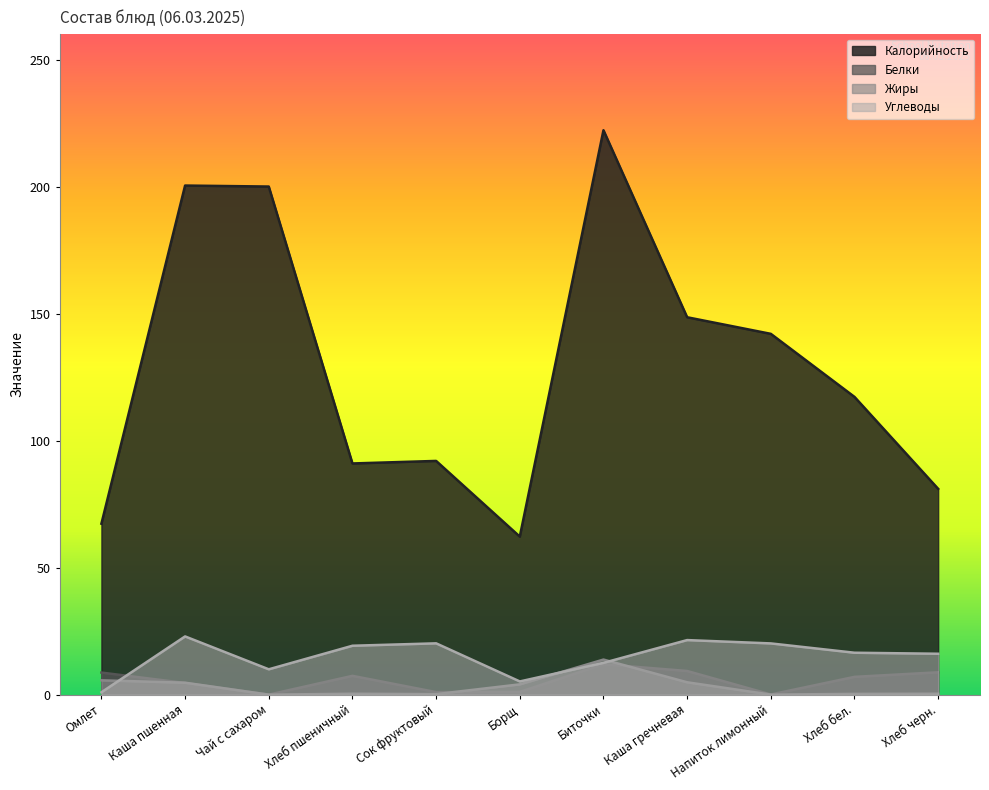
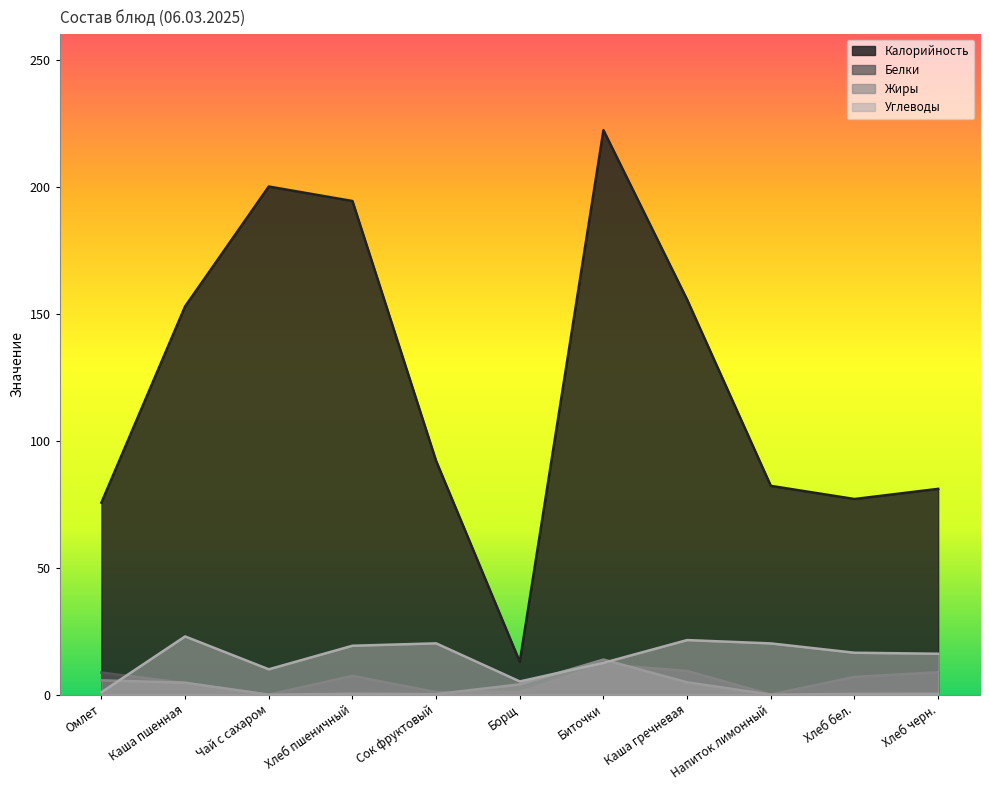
Калорийность, Омлет: 67 -> 76
Калорийность, Каша пшенная: 200 -> 153
Калорийность, Хлеб пшеничный: 91 -> 194
Калорийность, Борщ: 62 -> 13
Калорийность, Каша гречневая: 149 -> 155
Калорийность, Напиток лимонный: 142 -> 82
Калорийность, Хлеб бел.: 117 -> 77
